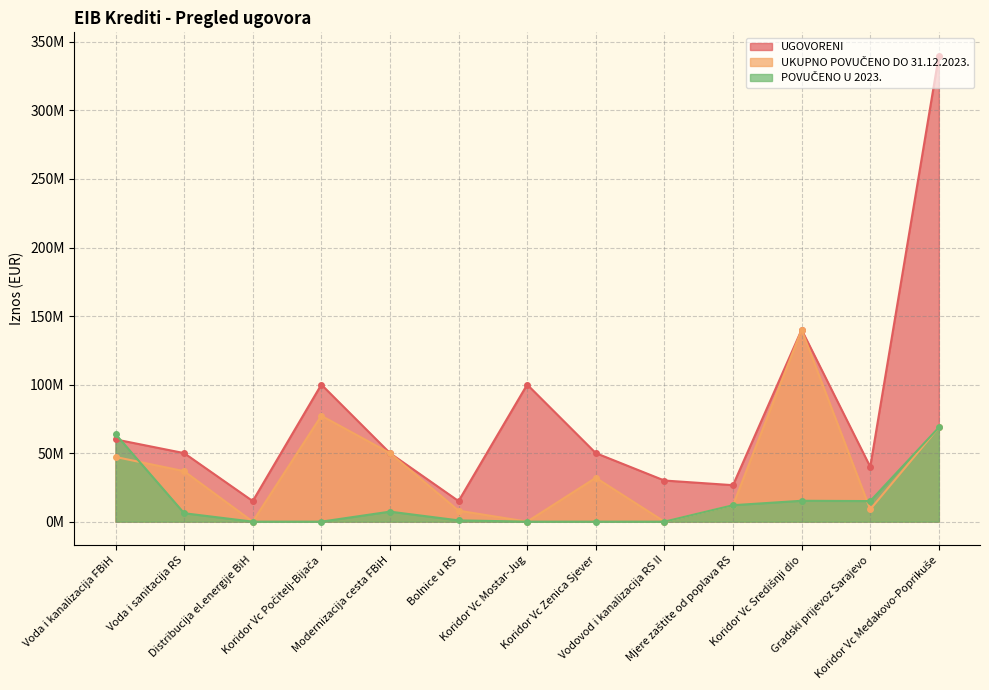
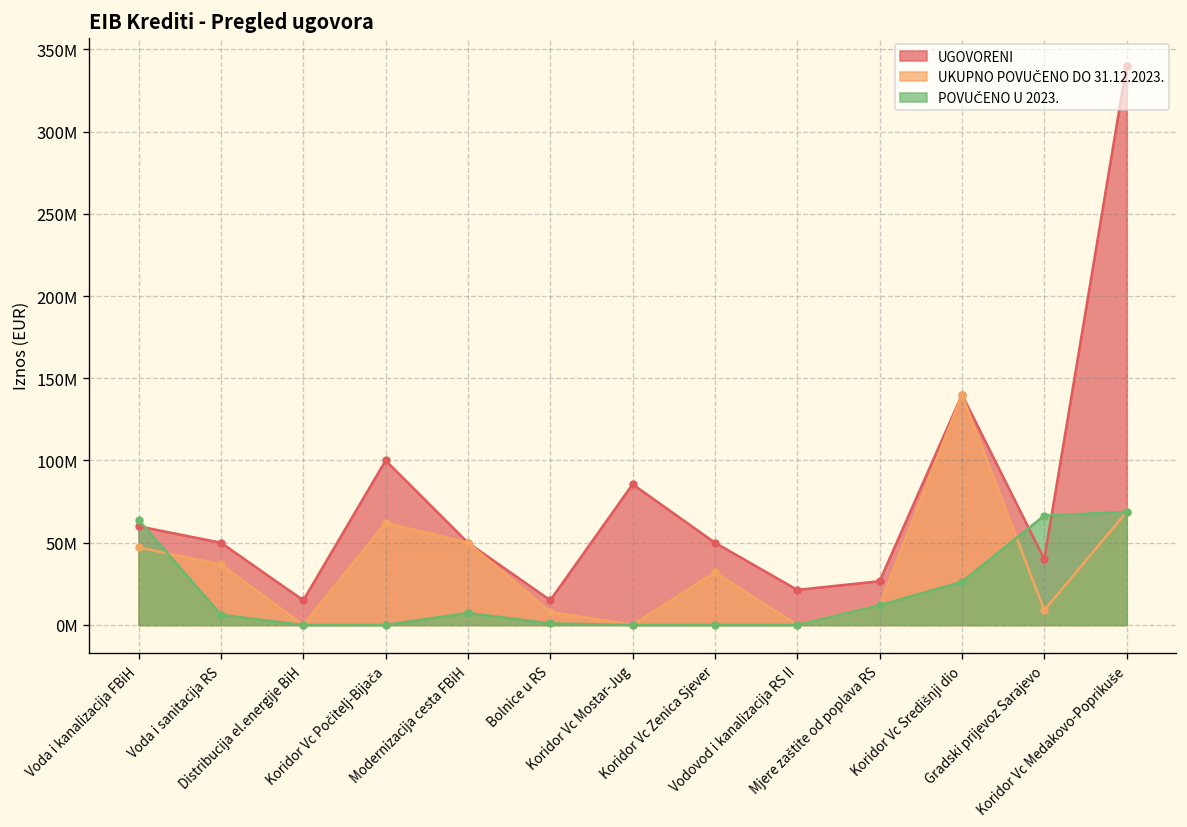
UKUPNO POVUČENO DO 31.12.2023., Koridor Vc Počitelj-Bijača: 77000000 -> 62000000
UGOVORENI, Koridor Vc Mostar-Jug: 100000000 -> 86000000
UGOVORENI, Vodovod i kanalizacija RS II: 30000000 -> 21000000
POVUČENO U 2023., Koridor Vc Središnji dio: 15000000 -> 26000000
POVUČENO U 2023., Gradski prijevoz Sarajevo: 15000000 -> 67000000
